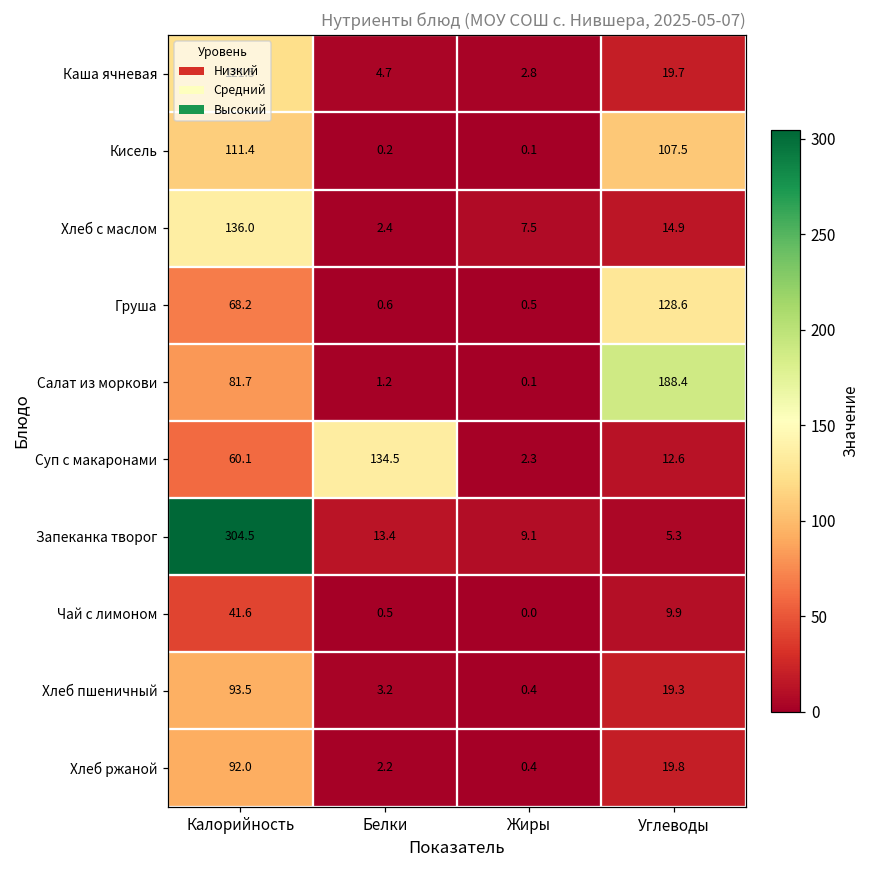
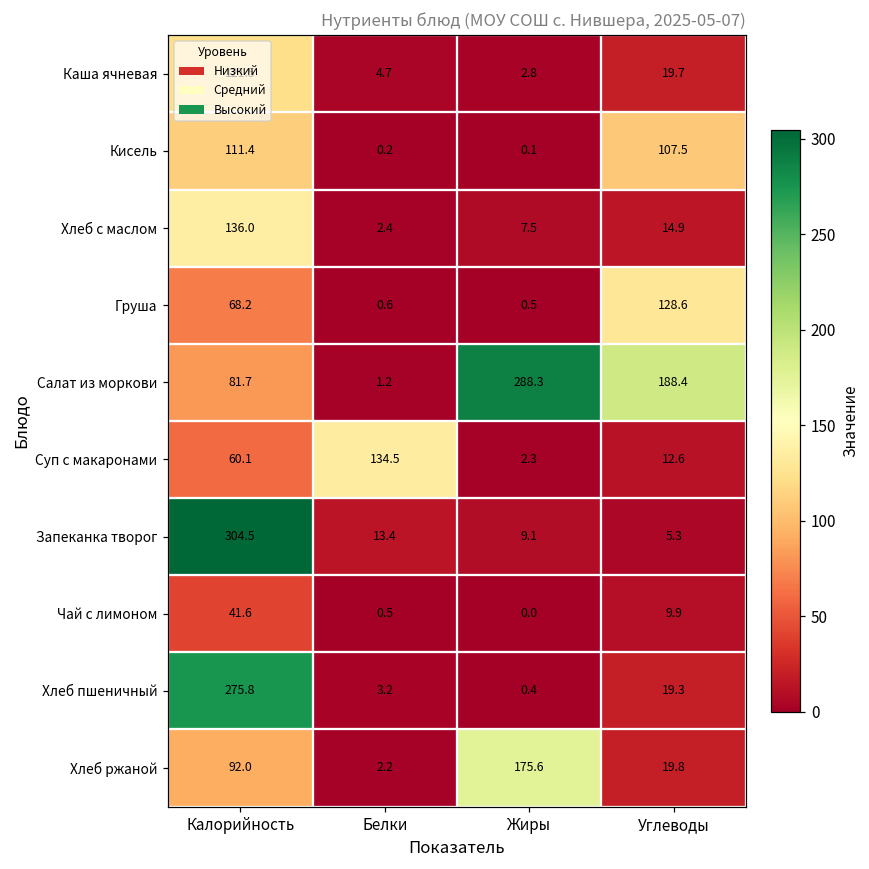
Салат из моркови, Жиры: 0.1 -> 288.3
Хлеб пшеничный, Калорийность: 93.5 -> 275.8
Хлеб ржаной, Жиры: 0.4 -> 175.6
